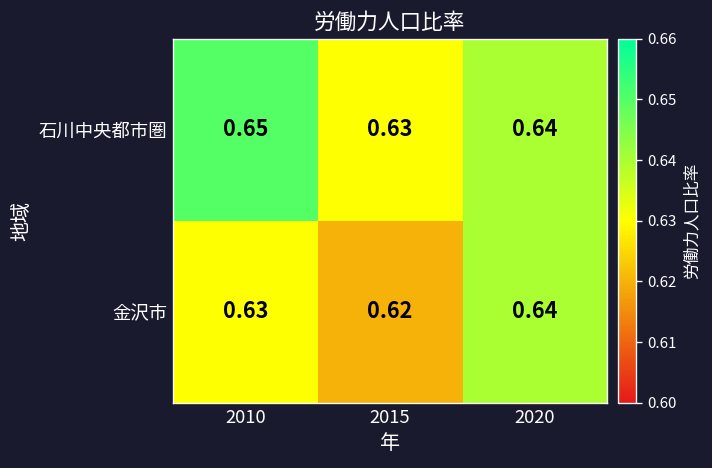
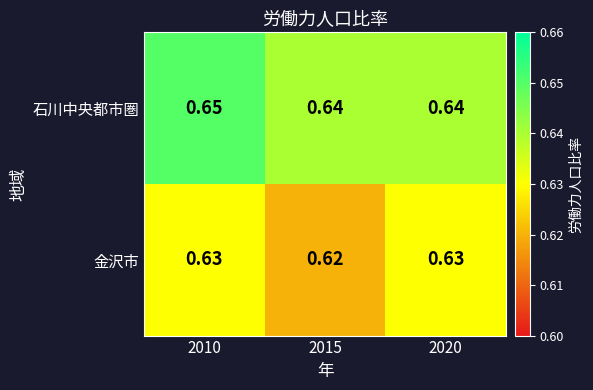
石川中央都市圏, 2015: 0.63 -> 0.64
金沢市, 2020: 0.64 -> 0.63
